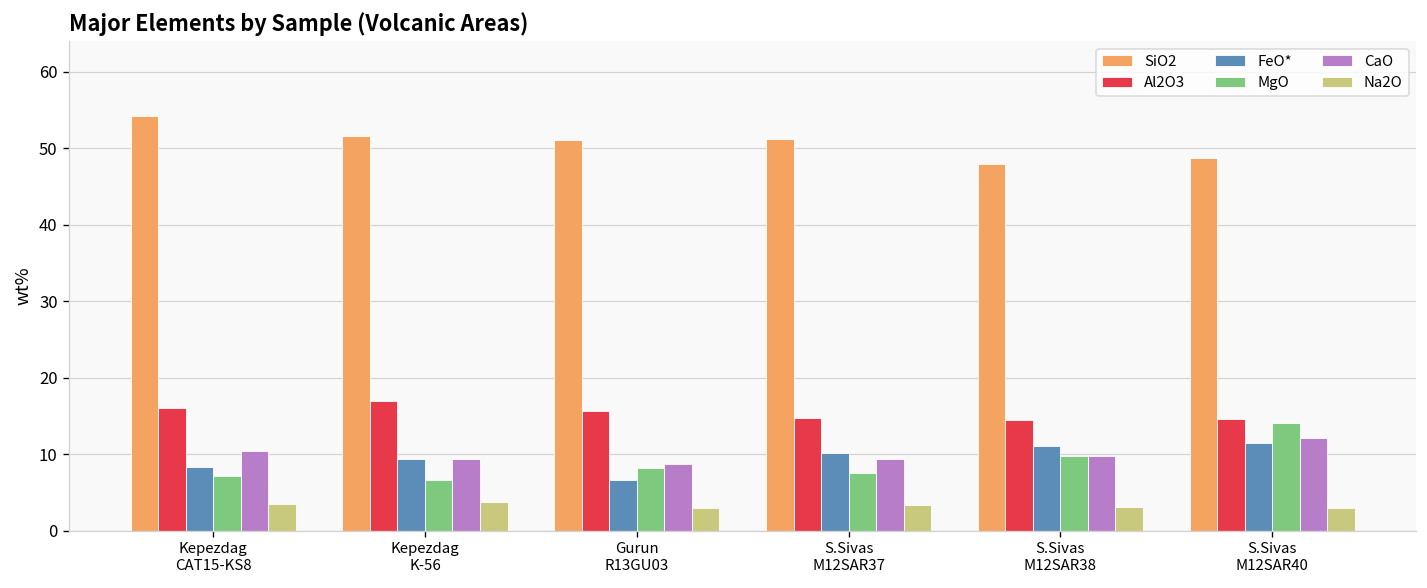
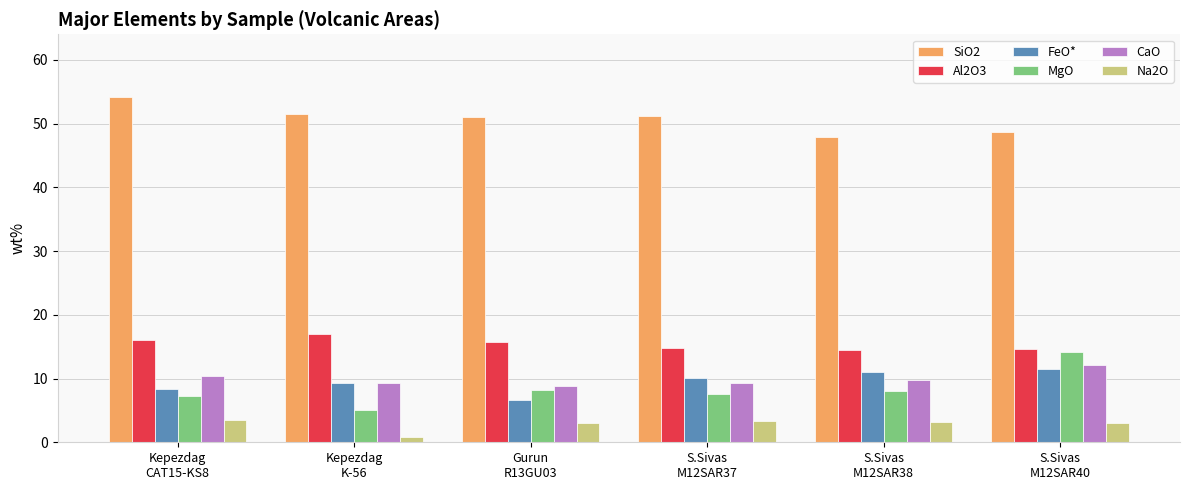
MgO, Kepezdag K-56: 7 -> 5
Na2O, Kepezdag K-56: 4 -> 1
MgO, S.Sivas M12SAR38: 10 -> 8
